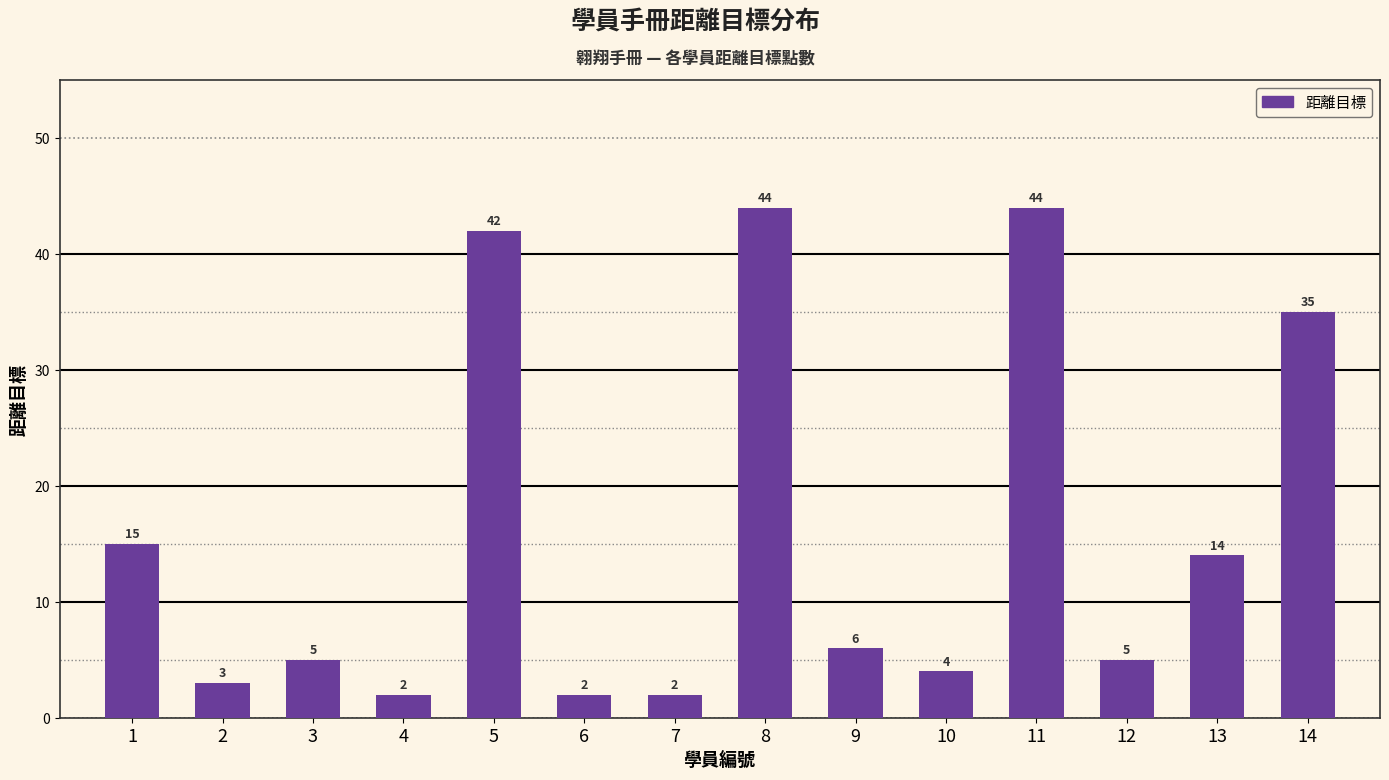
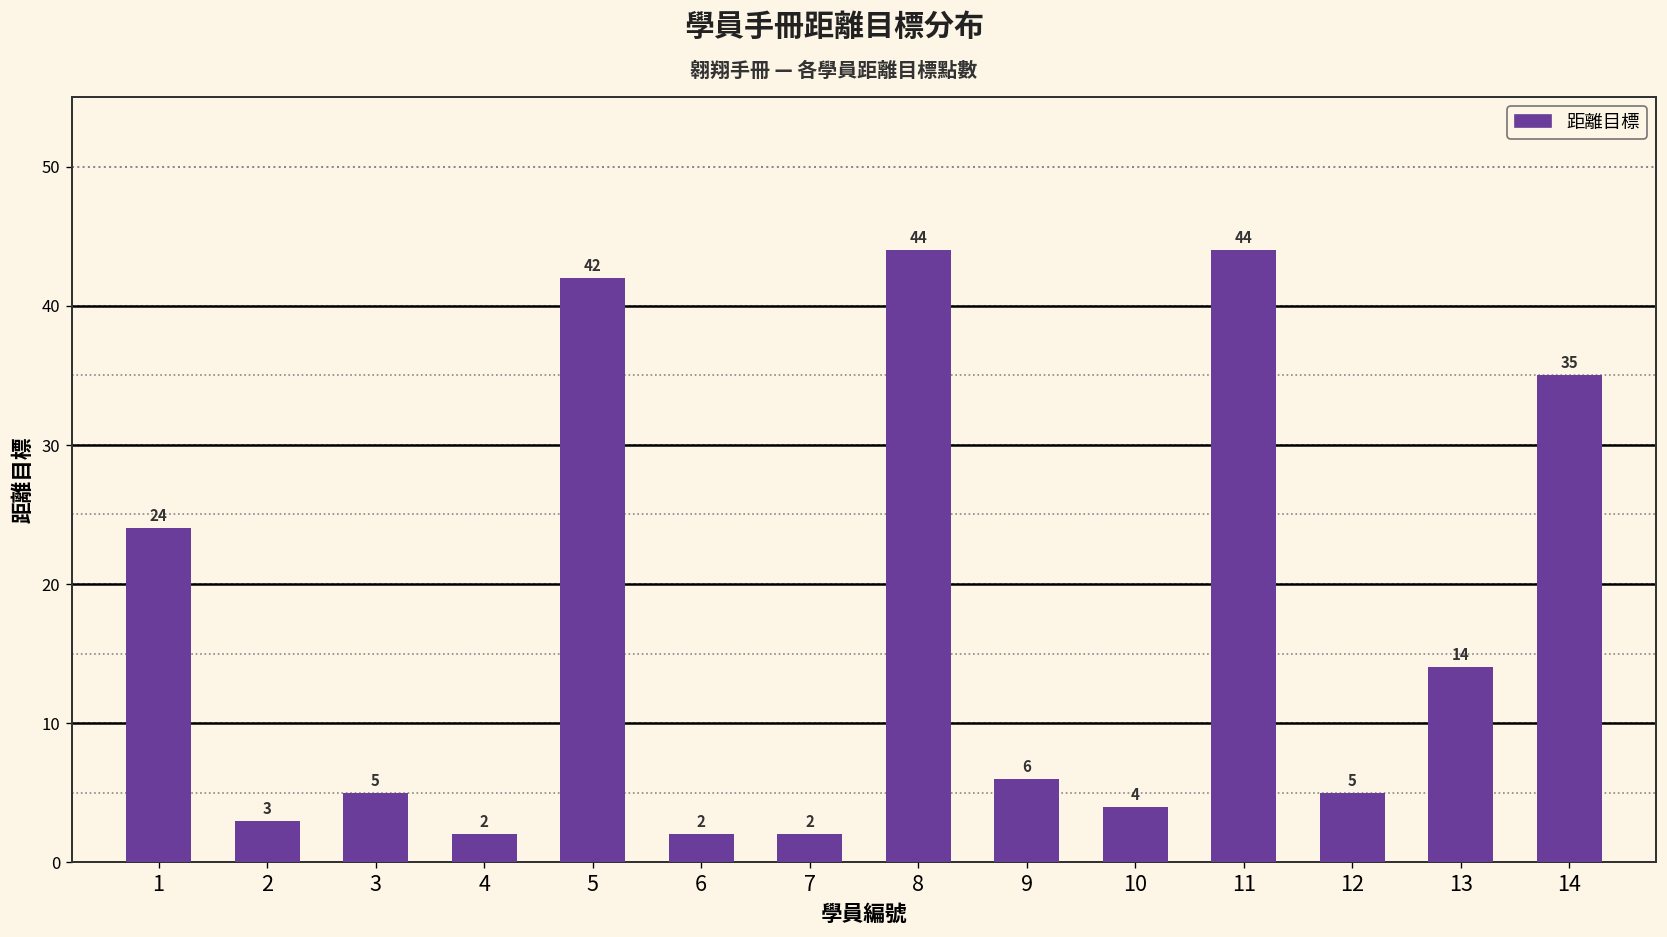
1: 15 -> 24
